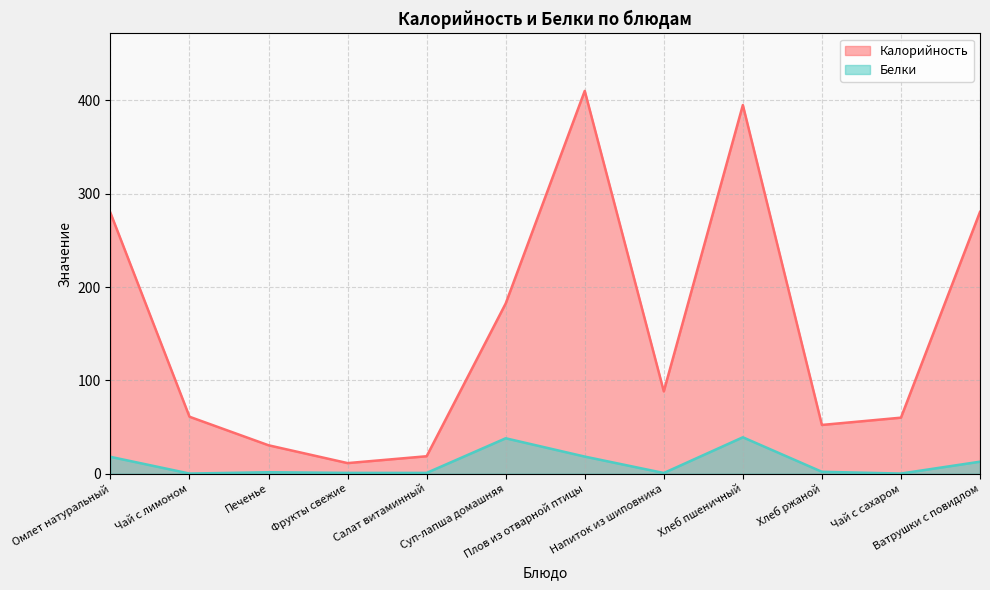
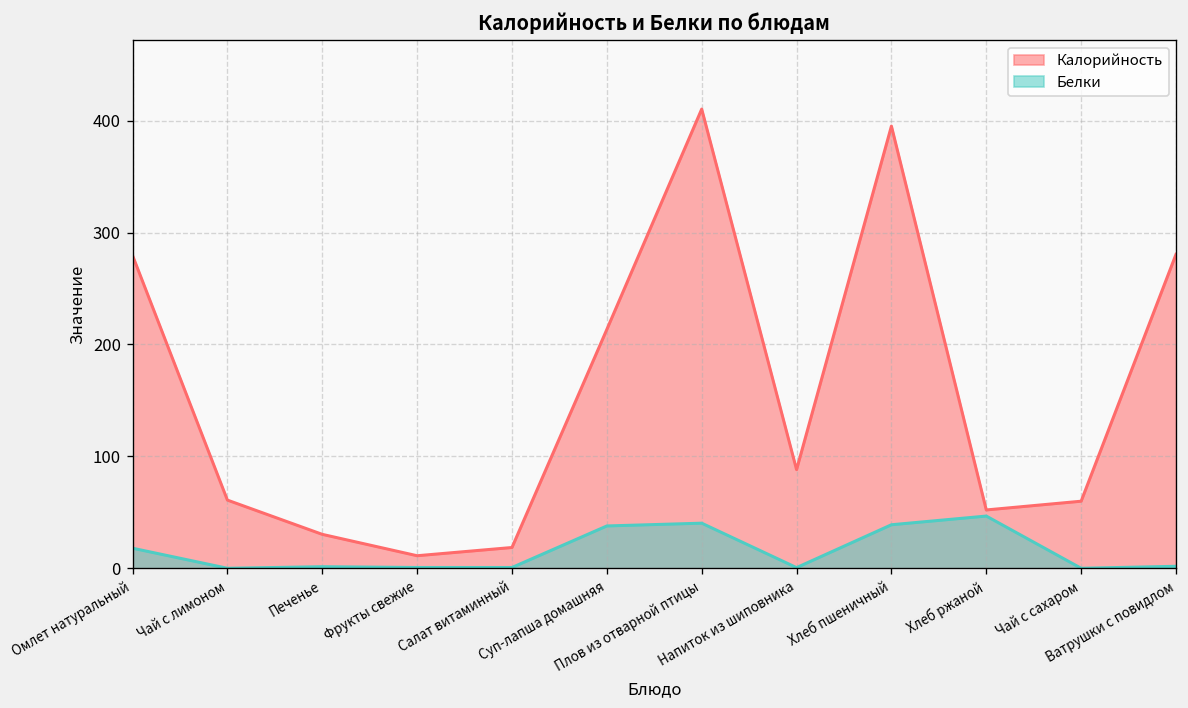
Калорийность, Суп-лапша домашняя: 180 -> 210
Белки, Плов из отварной птицы: 20 -> 40
Белки, Хлеб ржаной: 0 -> 50
Белки, Ватрушки с повидлом: 10 -> 0
